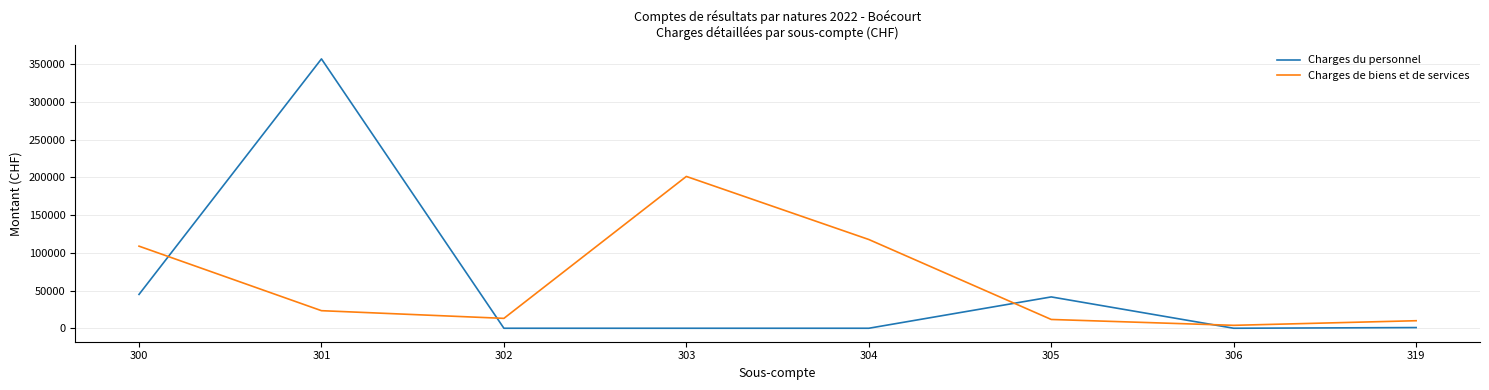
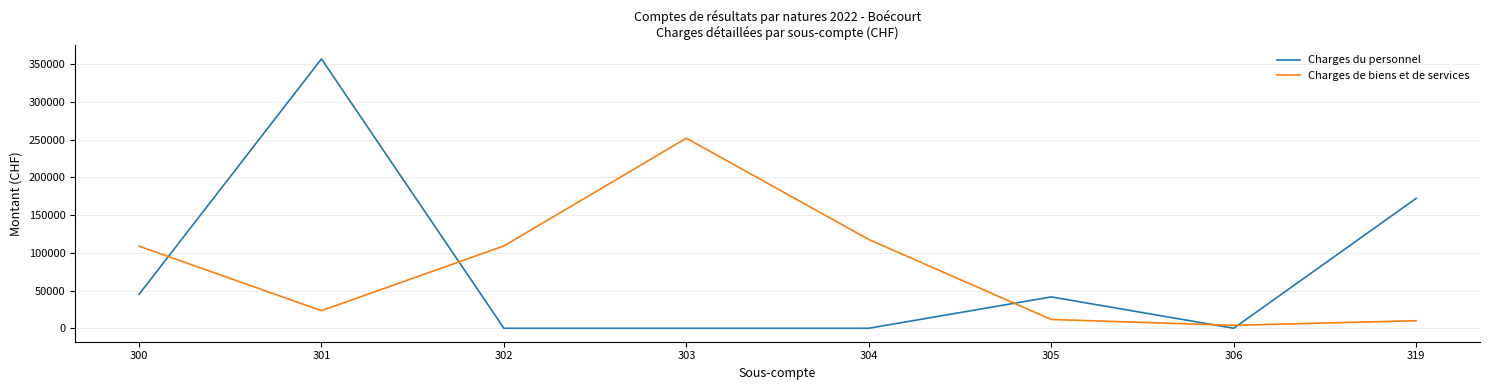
Charges de biens et de services, 302: 10000 -> 110000
Charges de biens et de services, 303: 200000 -> 250000
Charges du personnel, 319: 0 -> 170000
